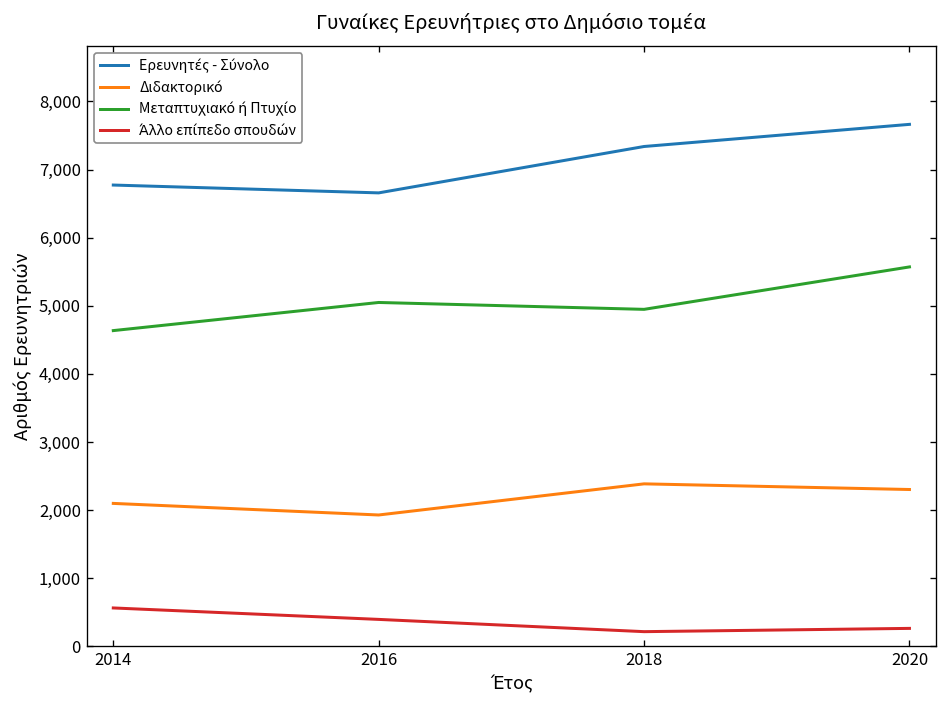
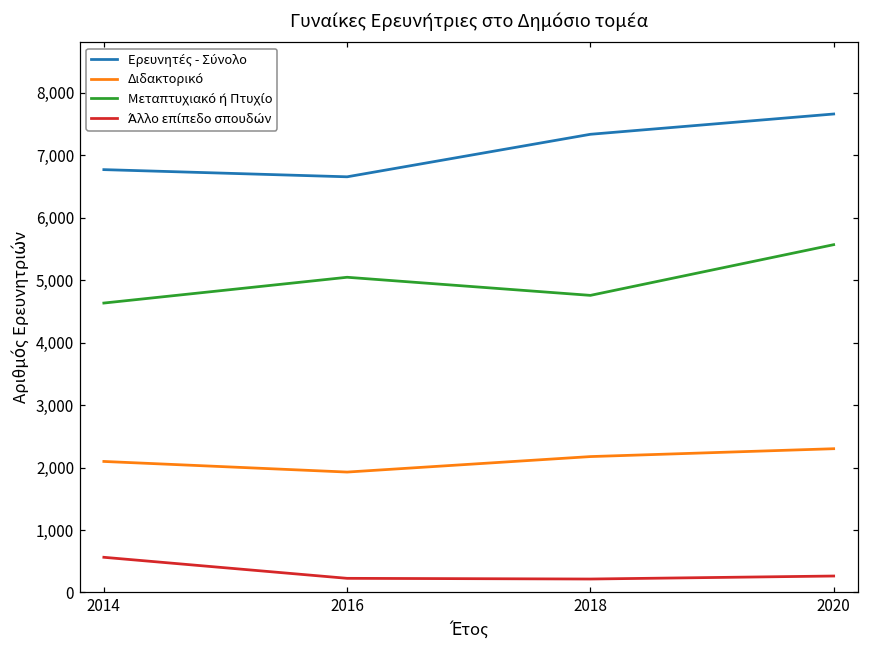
Άλλο επίπεδο σπουδών, 2016: 400 -> 200
Διδακτορικό, 2018: 2,400 -> 2,200
Μεταπτυχιακό ή Πτυχίο, 2018: 4,900 -> 4,800
